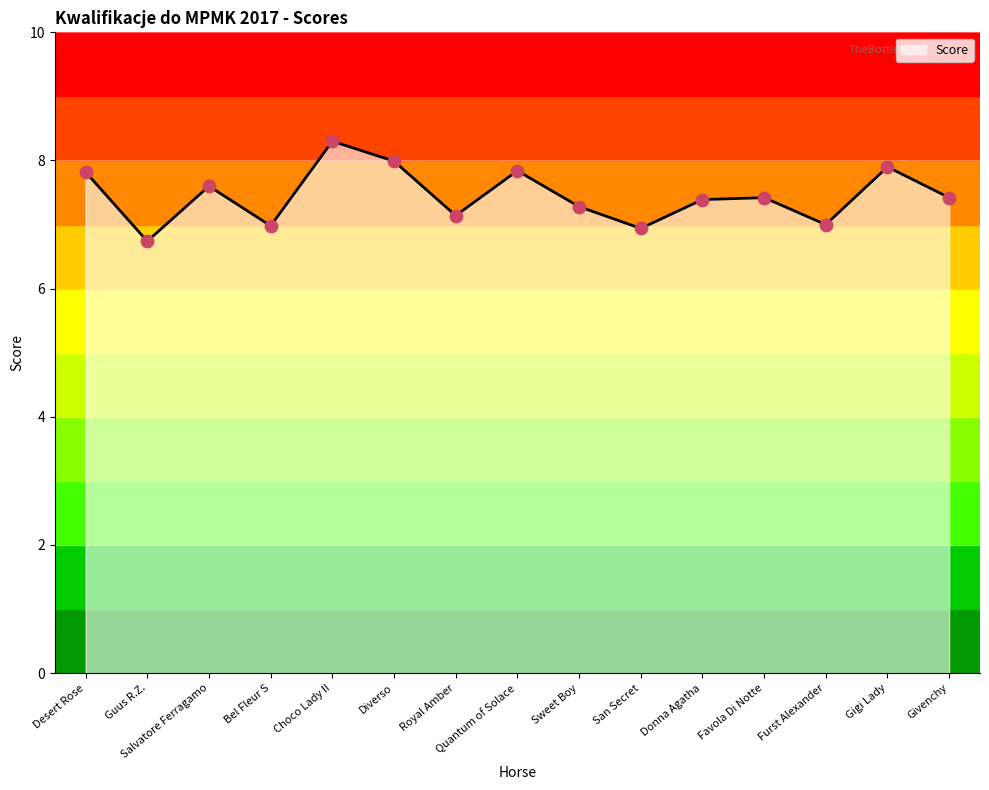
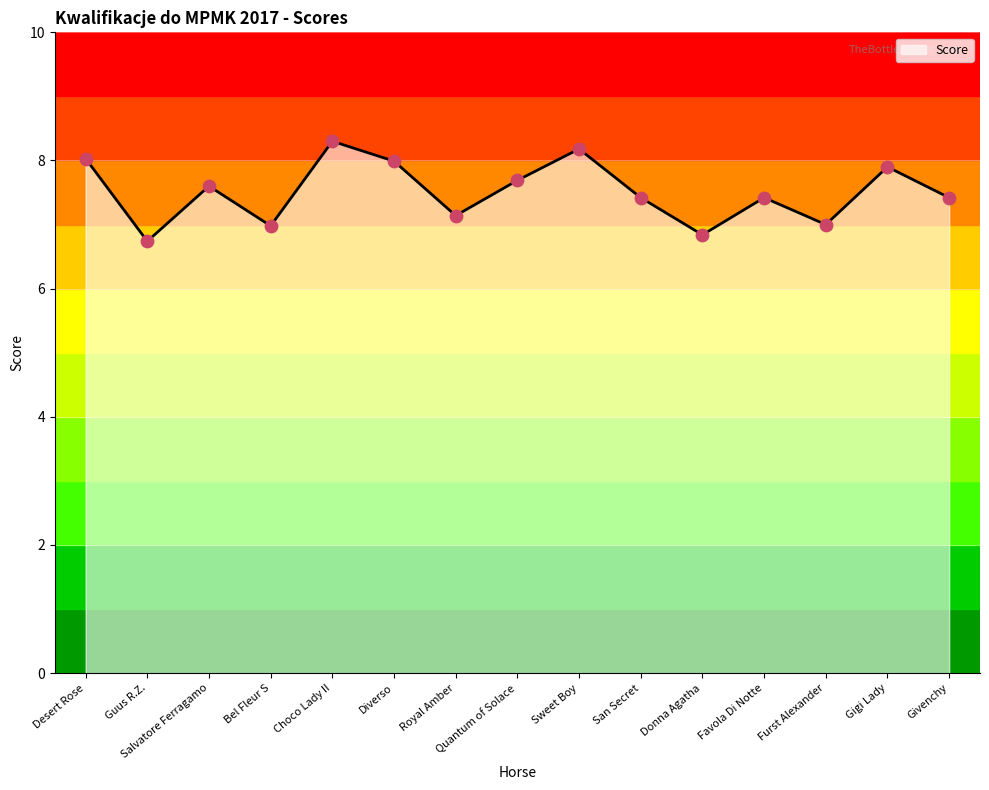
Desert Rose: 7.8 -> 8.0
Quantum of Solace: 7.8 -> 7.7
Sweet Boy: 7.3 -> 8.2
San Secret: 6.9 -> 7.4
Donna Agatha: 7.4 -> 6.8
